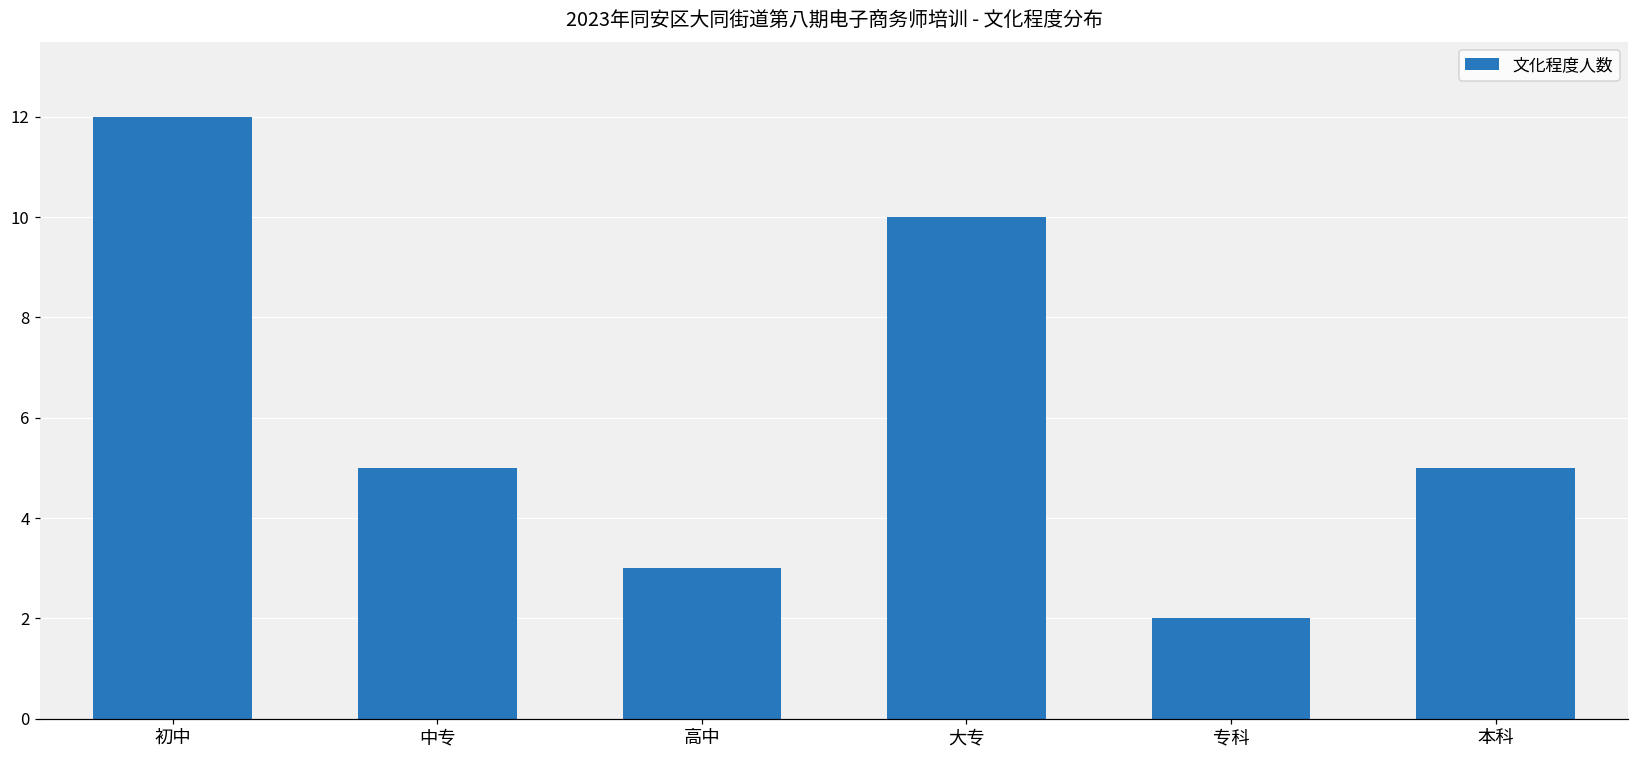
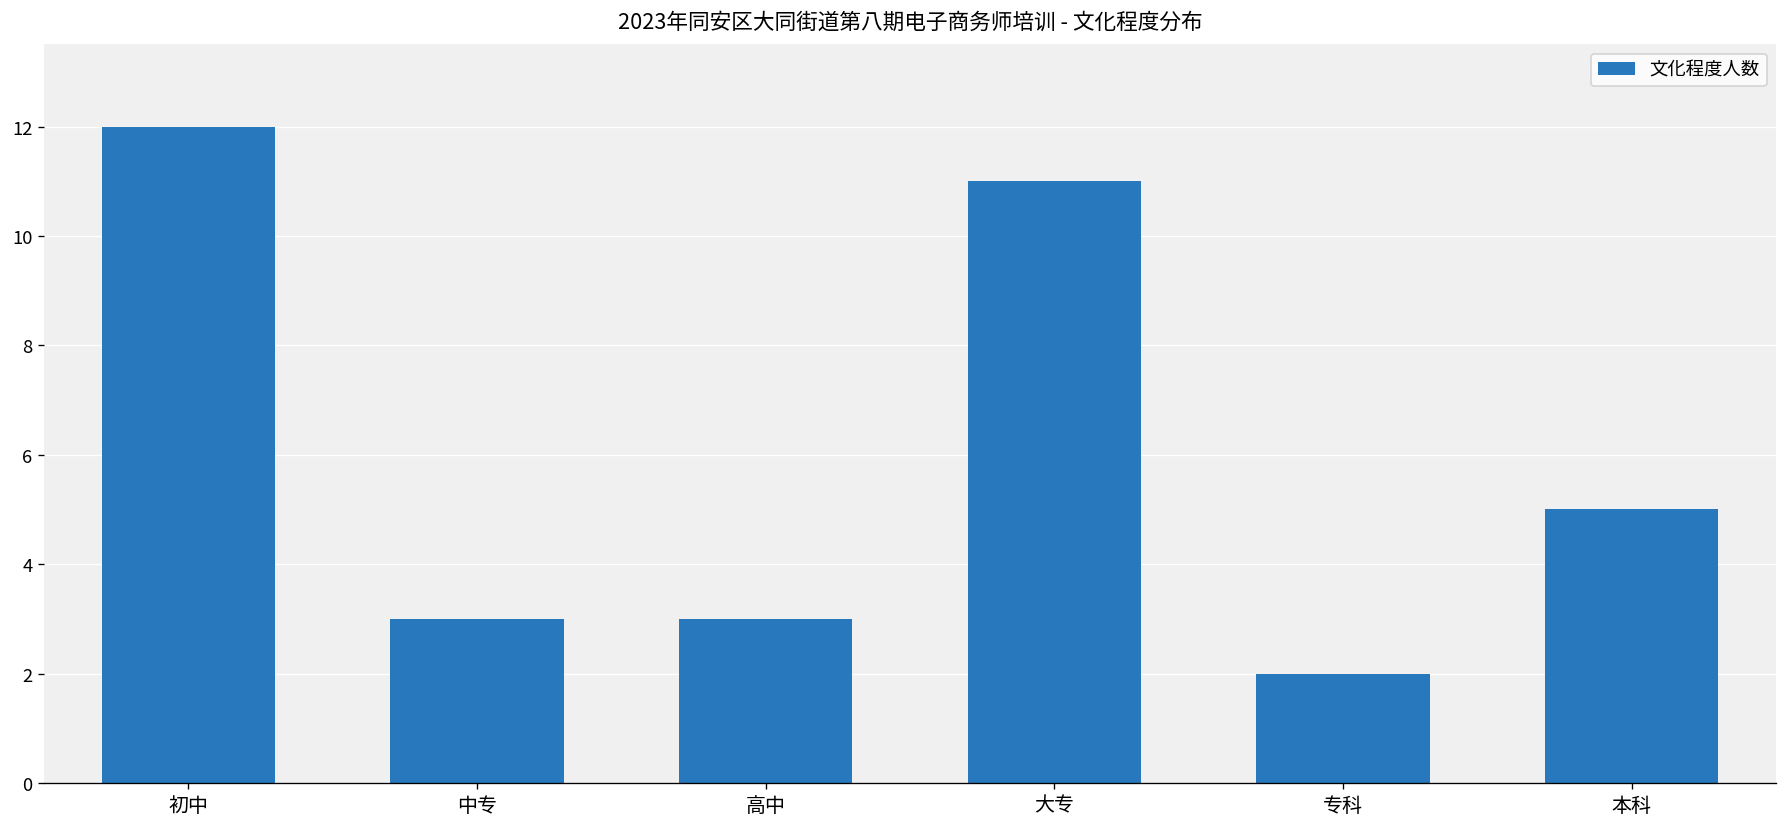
中专: 5 -> 3
大专: 10 -> 11
